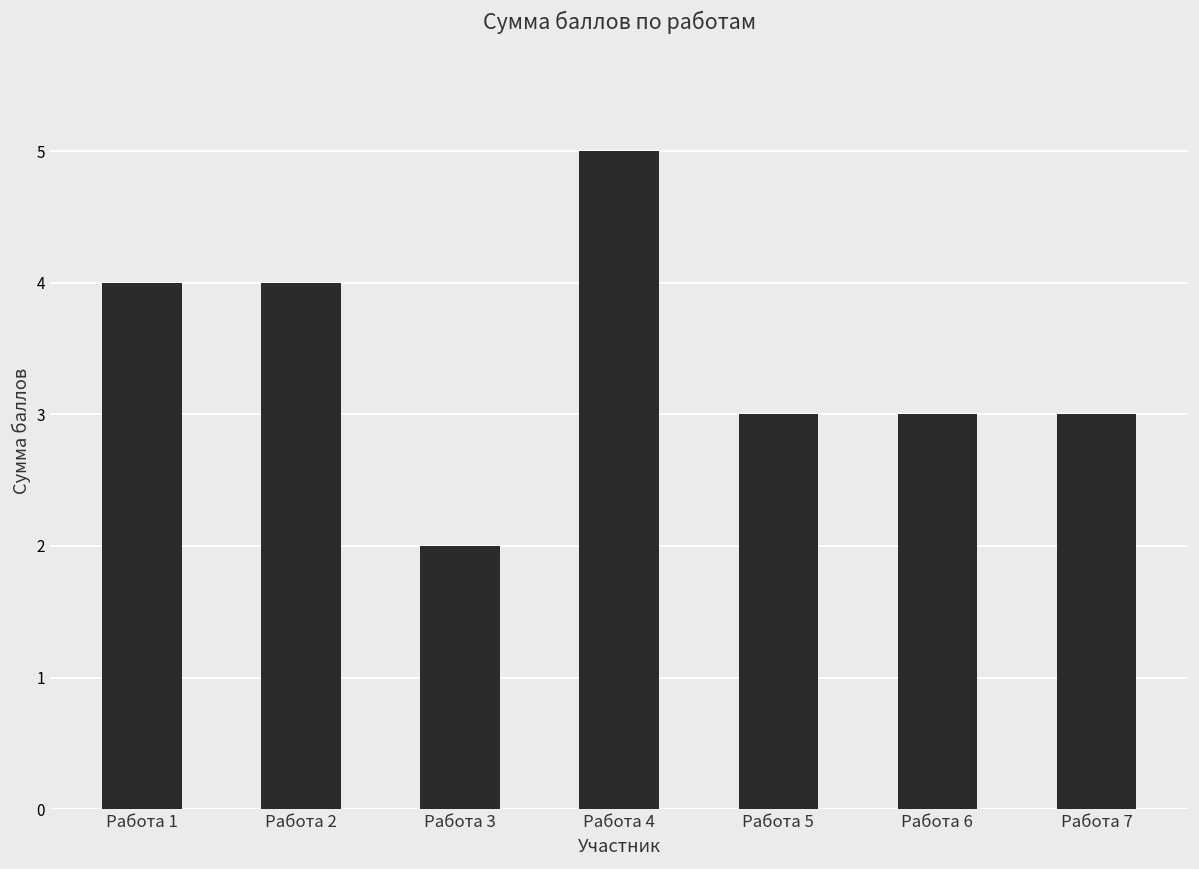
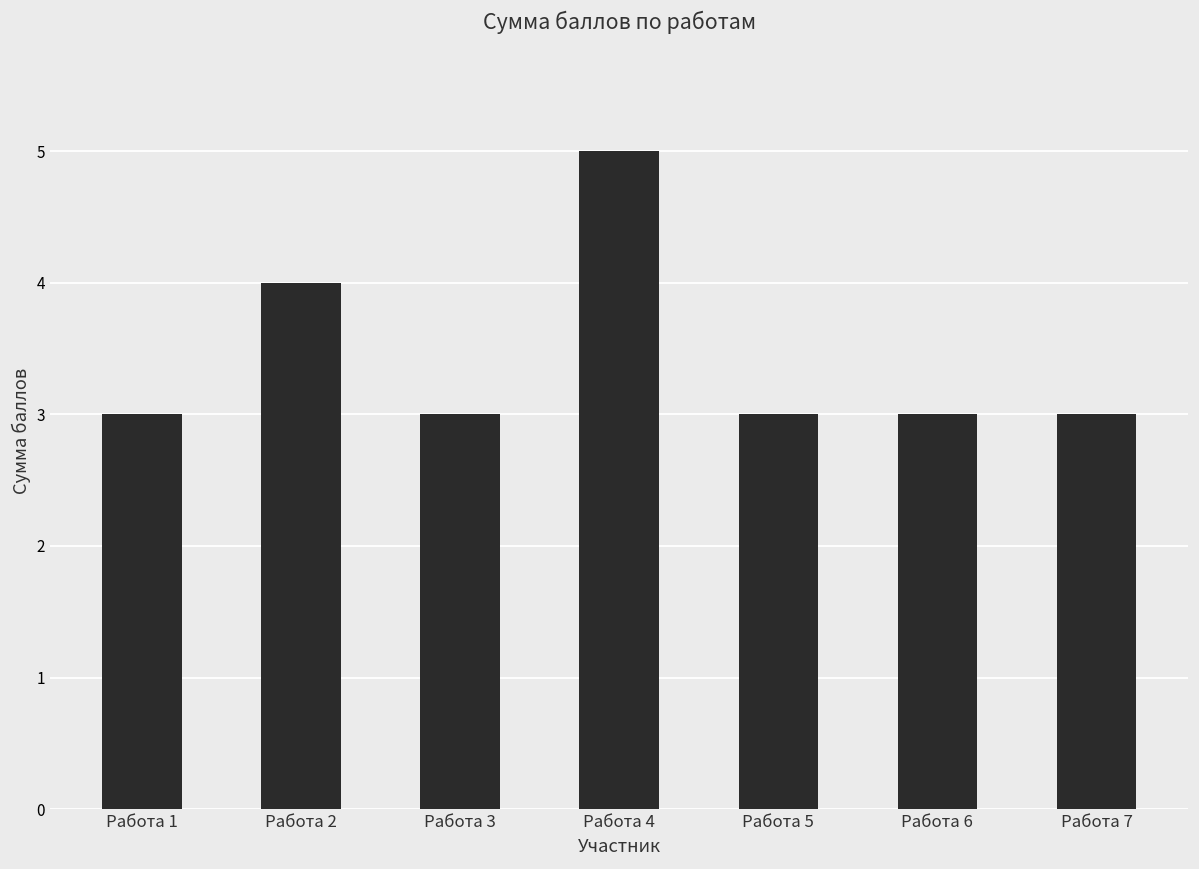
Работа 1: 4 -> 3
Работа 3: 2 -> 3
